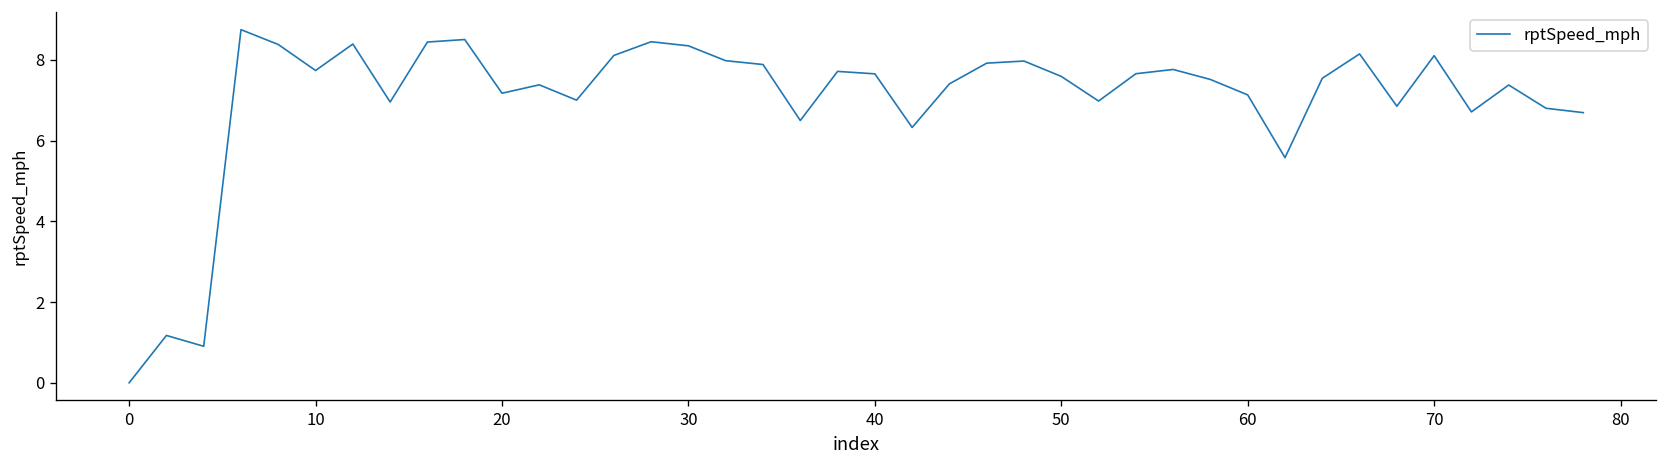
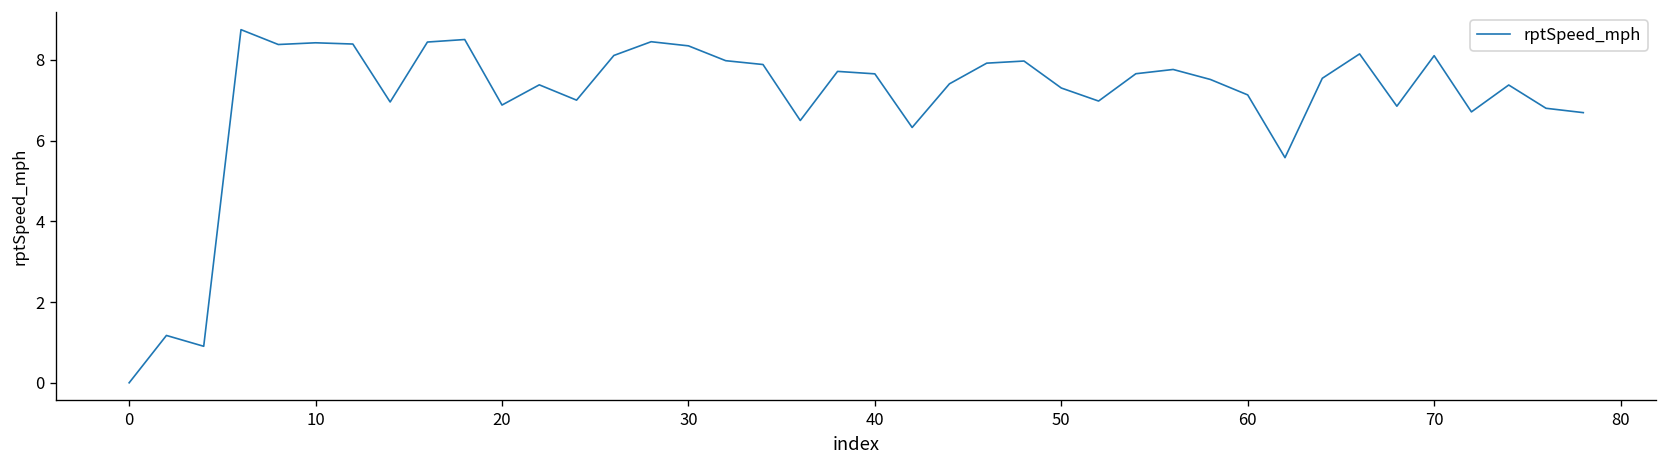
10: 7.7 -> 8.4
20: 7.2 -> 6.9
50: 7.6 -> 7.3
